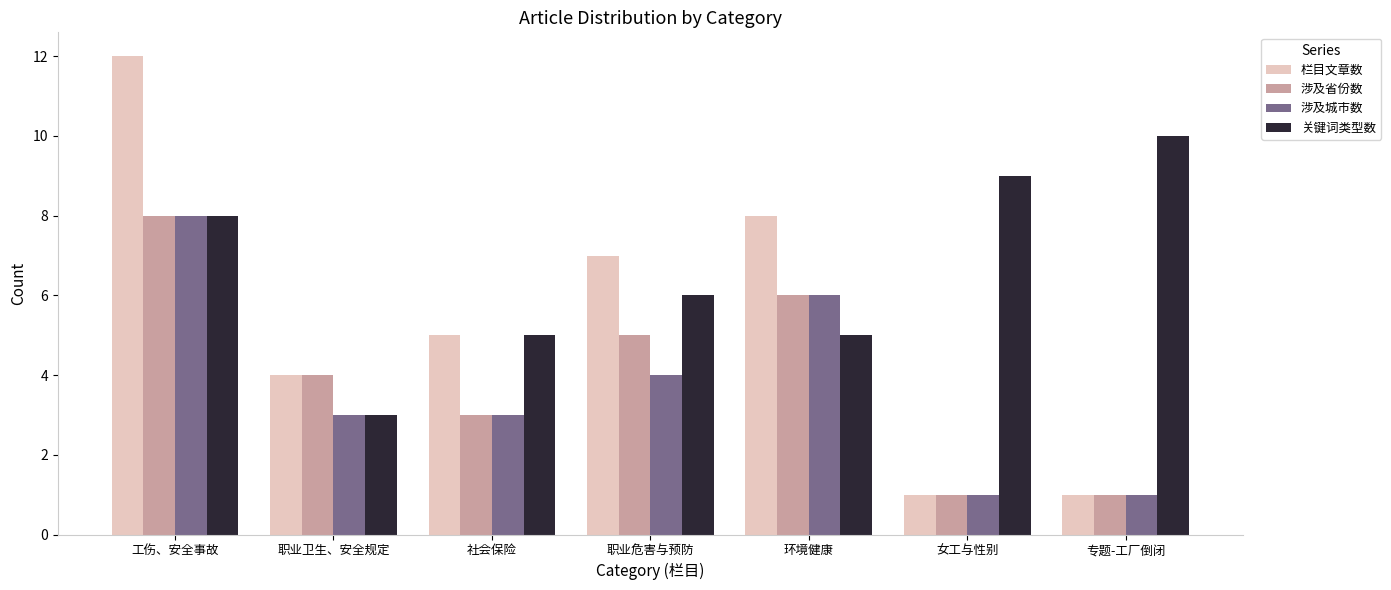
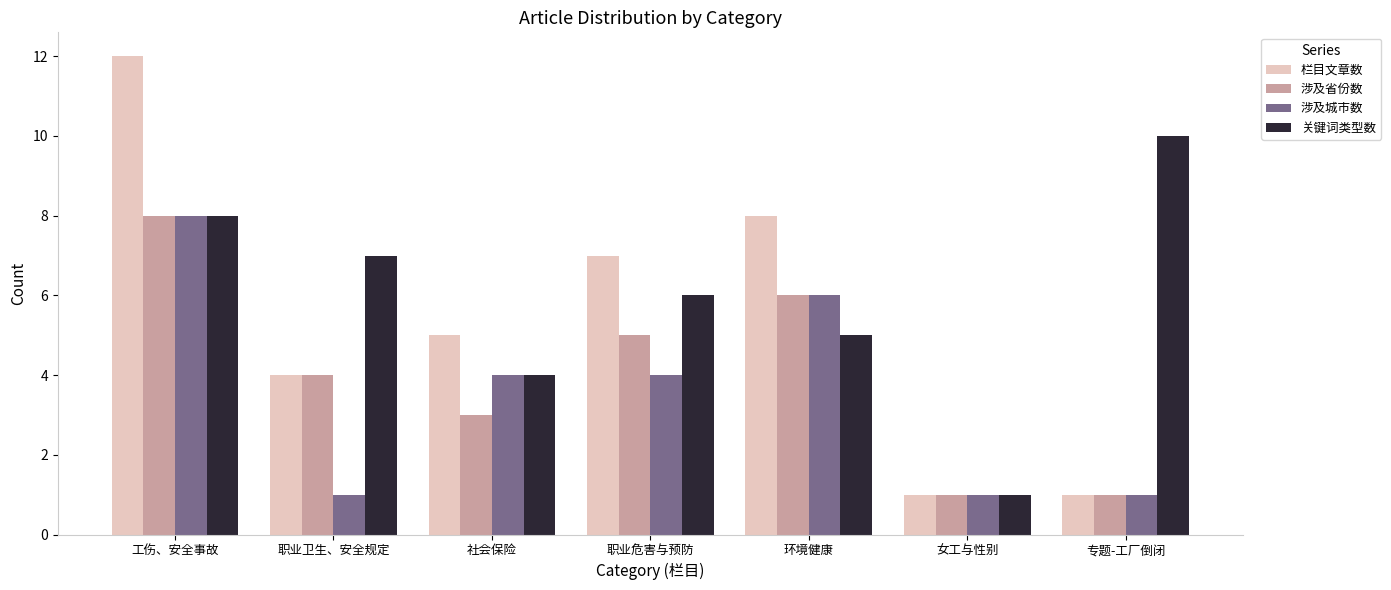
涉及城市数, 职业卫生、安全规定: 3 -> 1
关键词类型数, 职业卫生、安全规定: 3 -> 7
涉及城市数, 社会保险: 3 -> 4
关键词类型数, 社会保险: 5 -> 4
关键词类型数, 女工与性别: 9 -> 1
